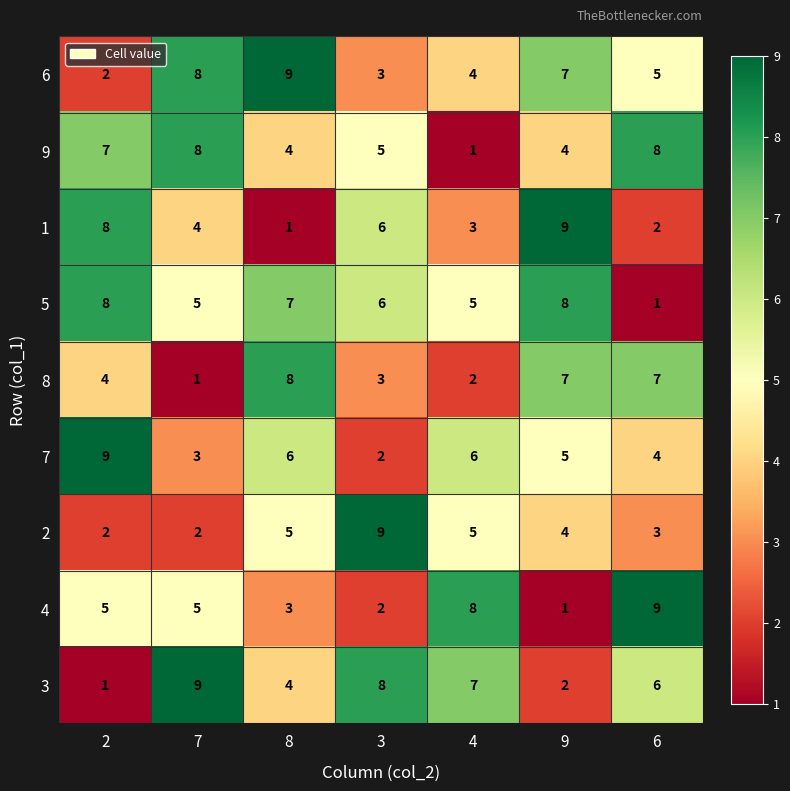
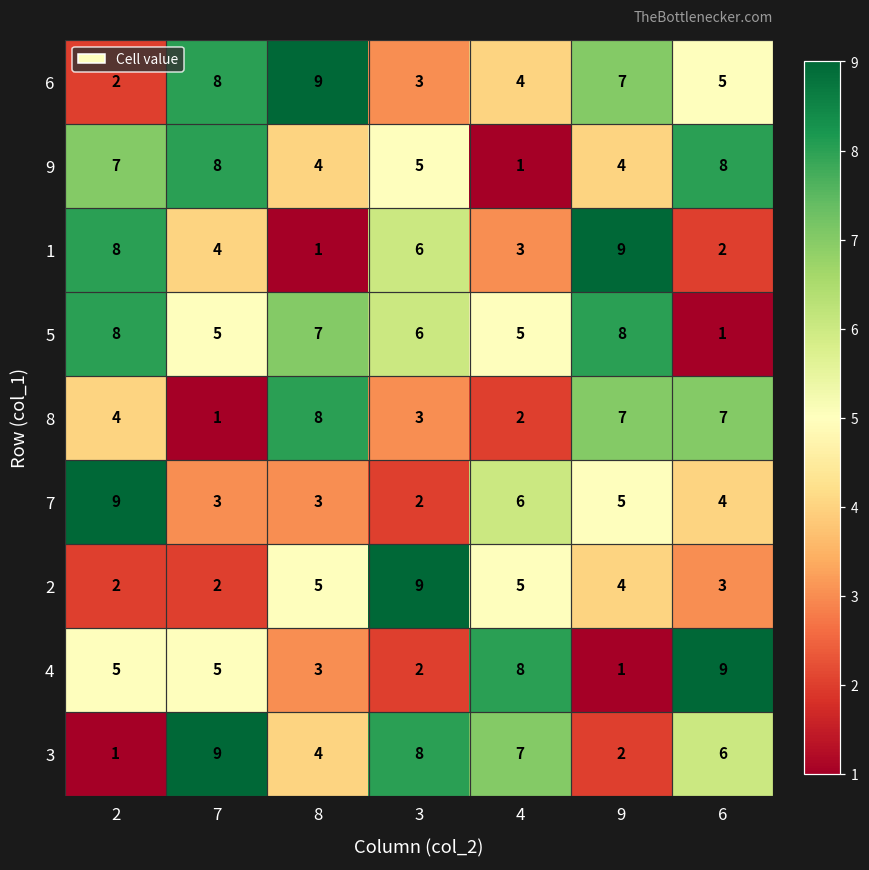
7, 8: 6 -> 3
